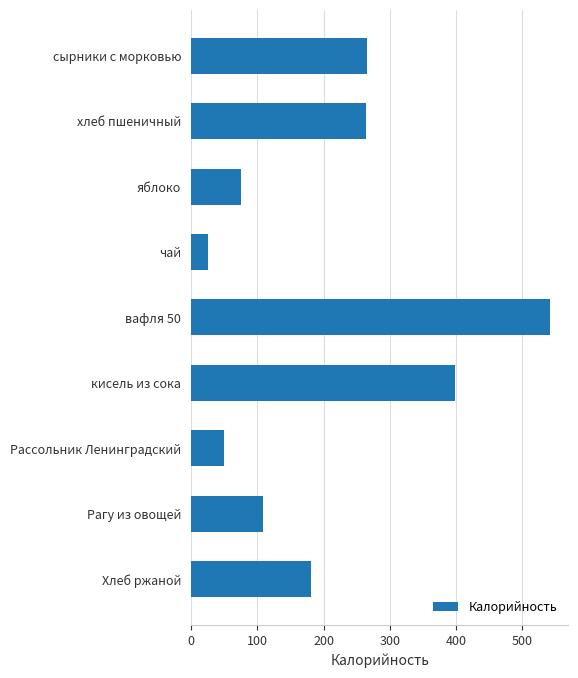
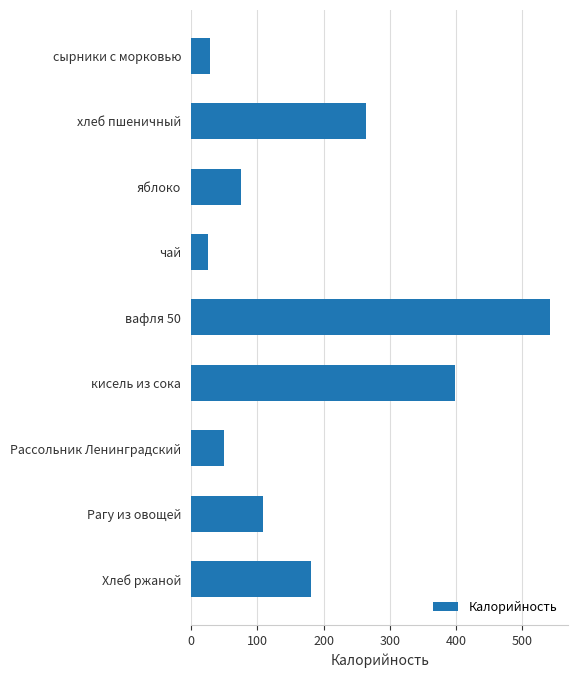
сырники с морковью: 270 -> 30
